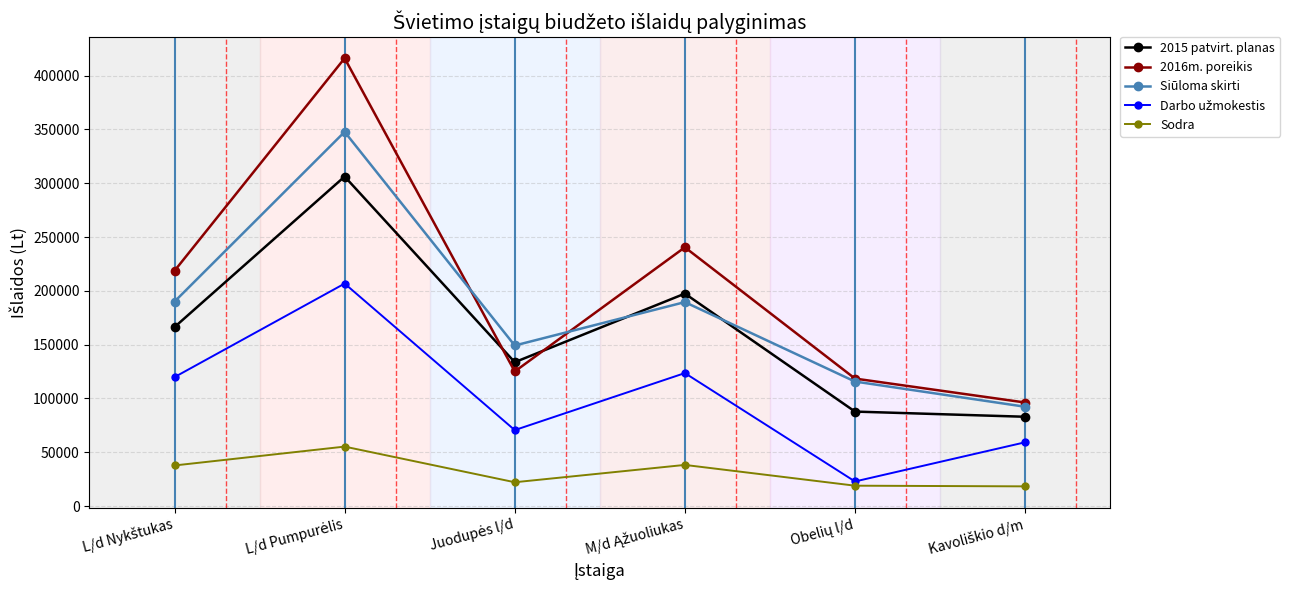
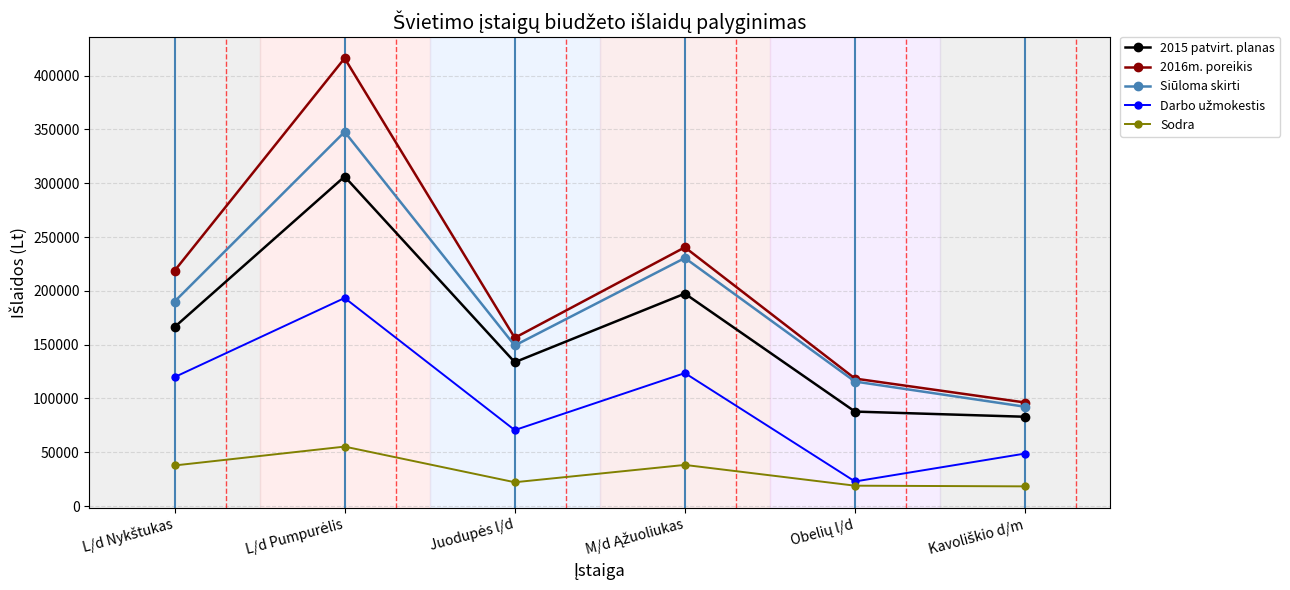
Darbo užmokestis, L/d Pumpurėlis: 207000 -> 193000
2016m. poreikis, Juodupės l/d: 125000 -> 156000
Siūloma skirti, M/d Ąžuoliukas: 190000 -> 231000
Darbo užmokestis, Kavoliškio d/m: 59000 -> 49000
